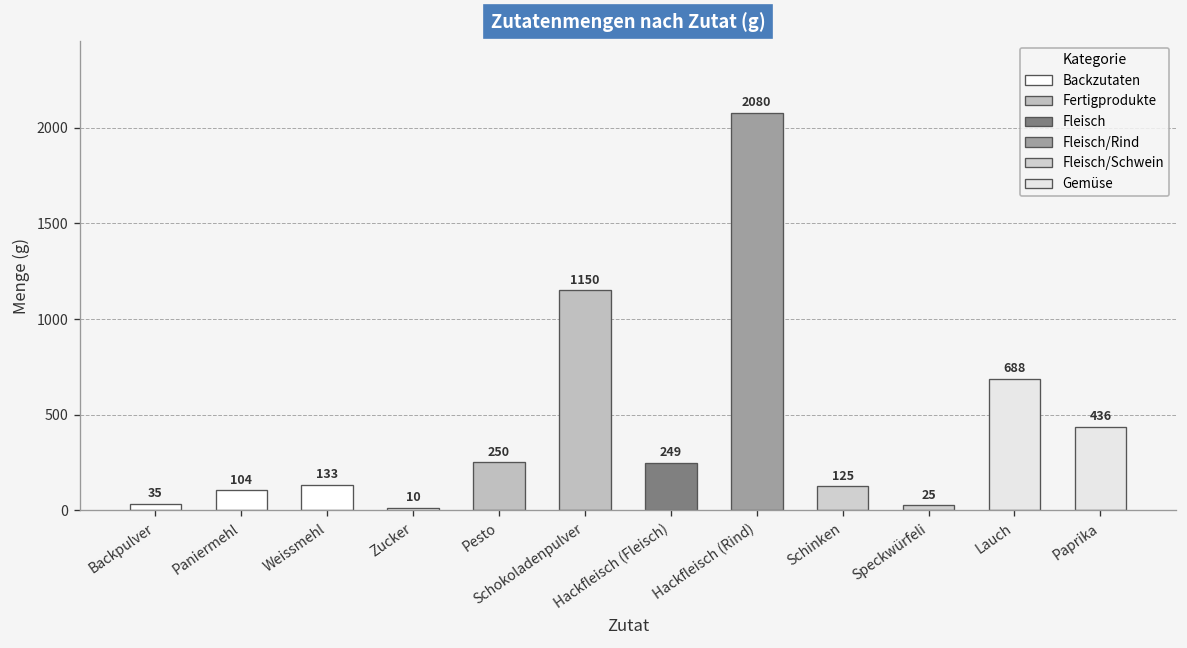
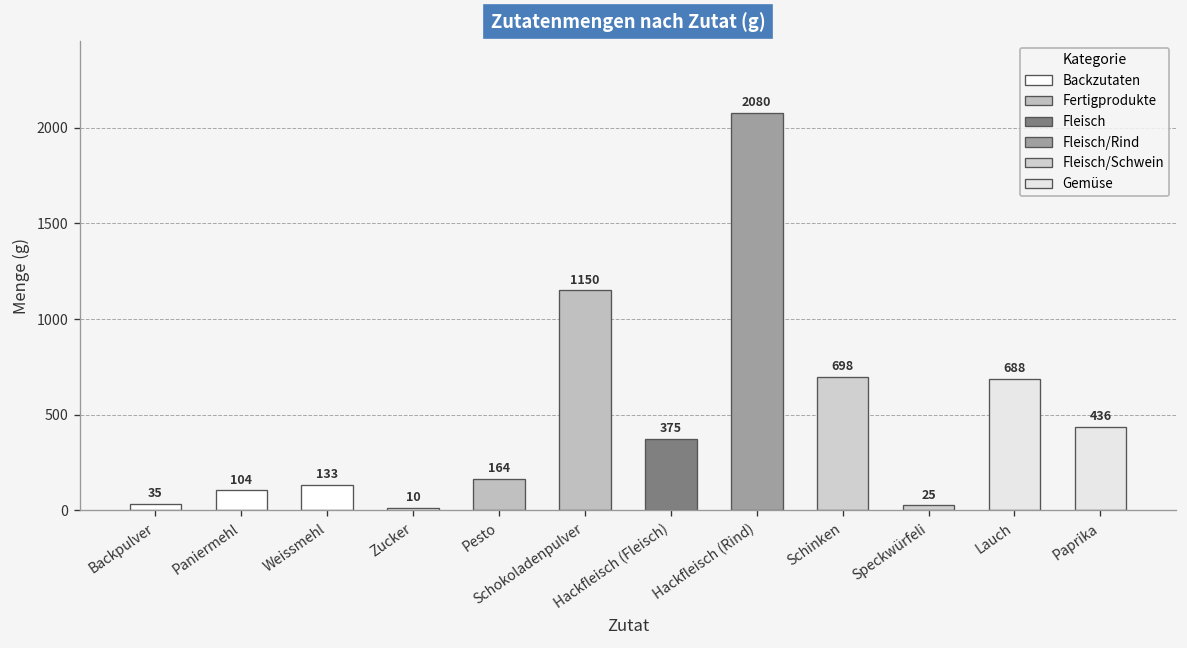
Pesto: 250 -> 164
Hackfleisch (Fleisch): 249 -> 375
Schinken: 125 -> 698
